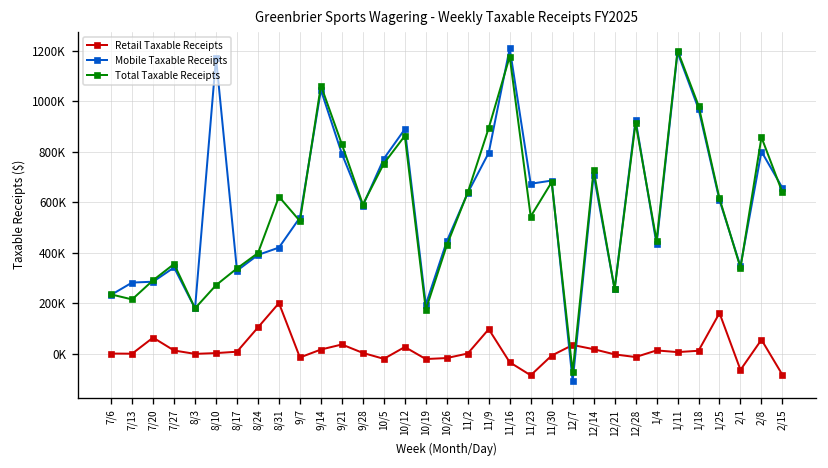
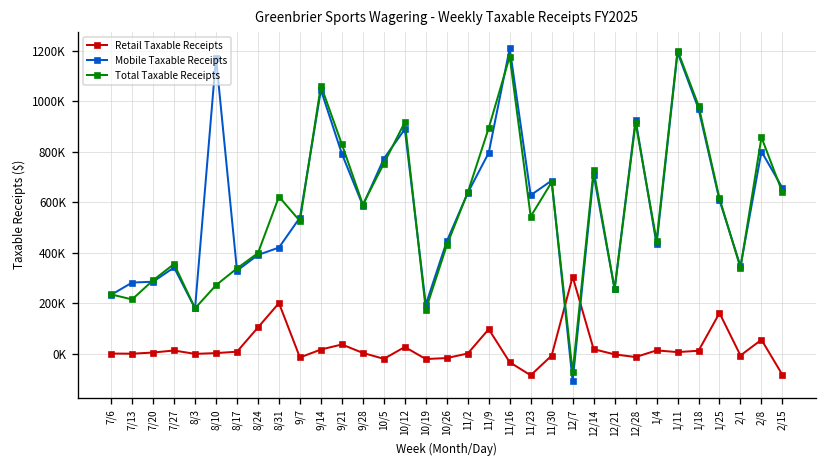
Retail Taxable Receipts, 7/20: 60000 -> 10000
Total Taxable Receipts, 10/12: 860000 -> 920000
Mobile Taxable Receipts, 11/23: 670000 -> 630000
Retail Taxable Receipts, 12/7: 40000 -> 310000
Retail Taxable Receipts, 2/1: -60000 -> -10000
